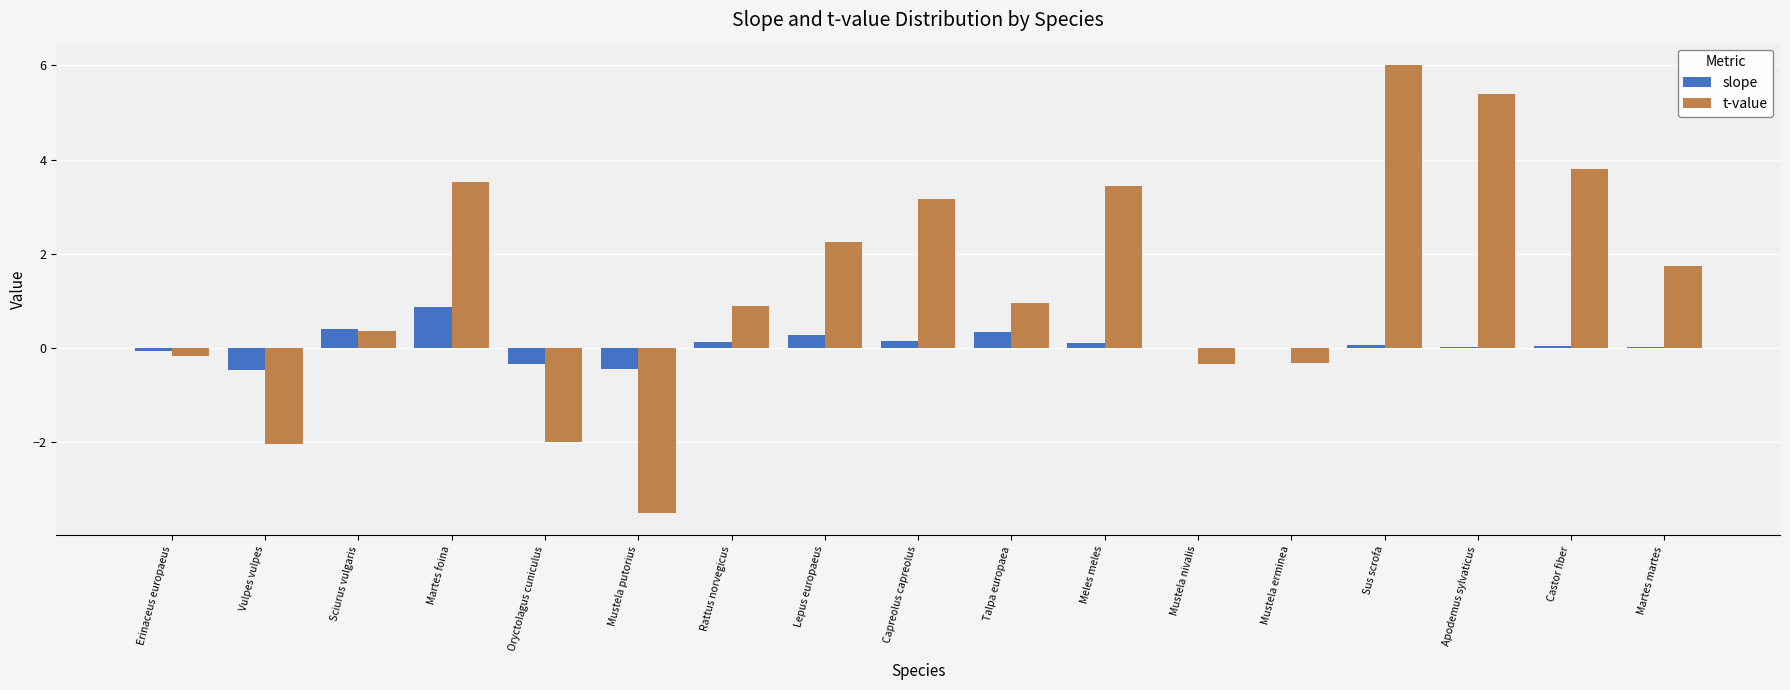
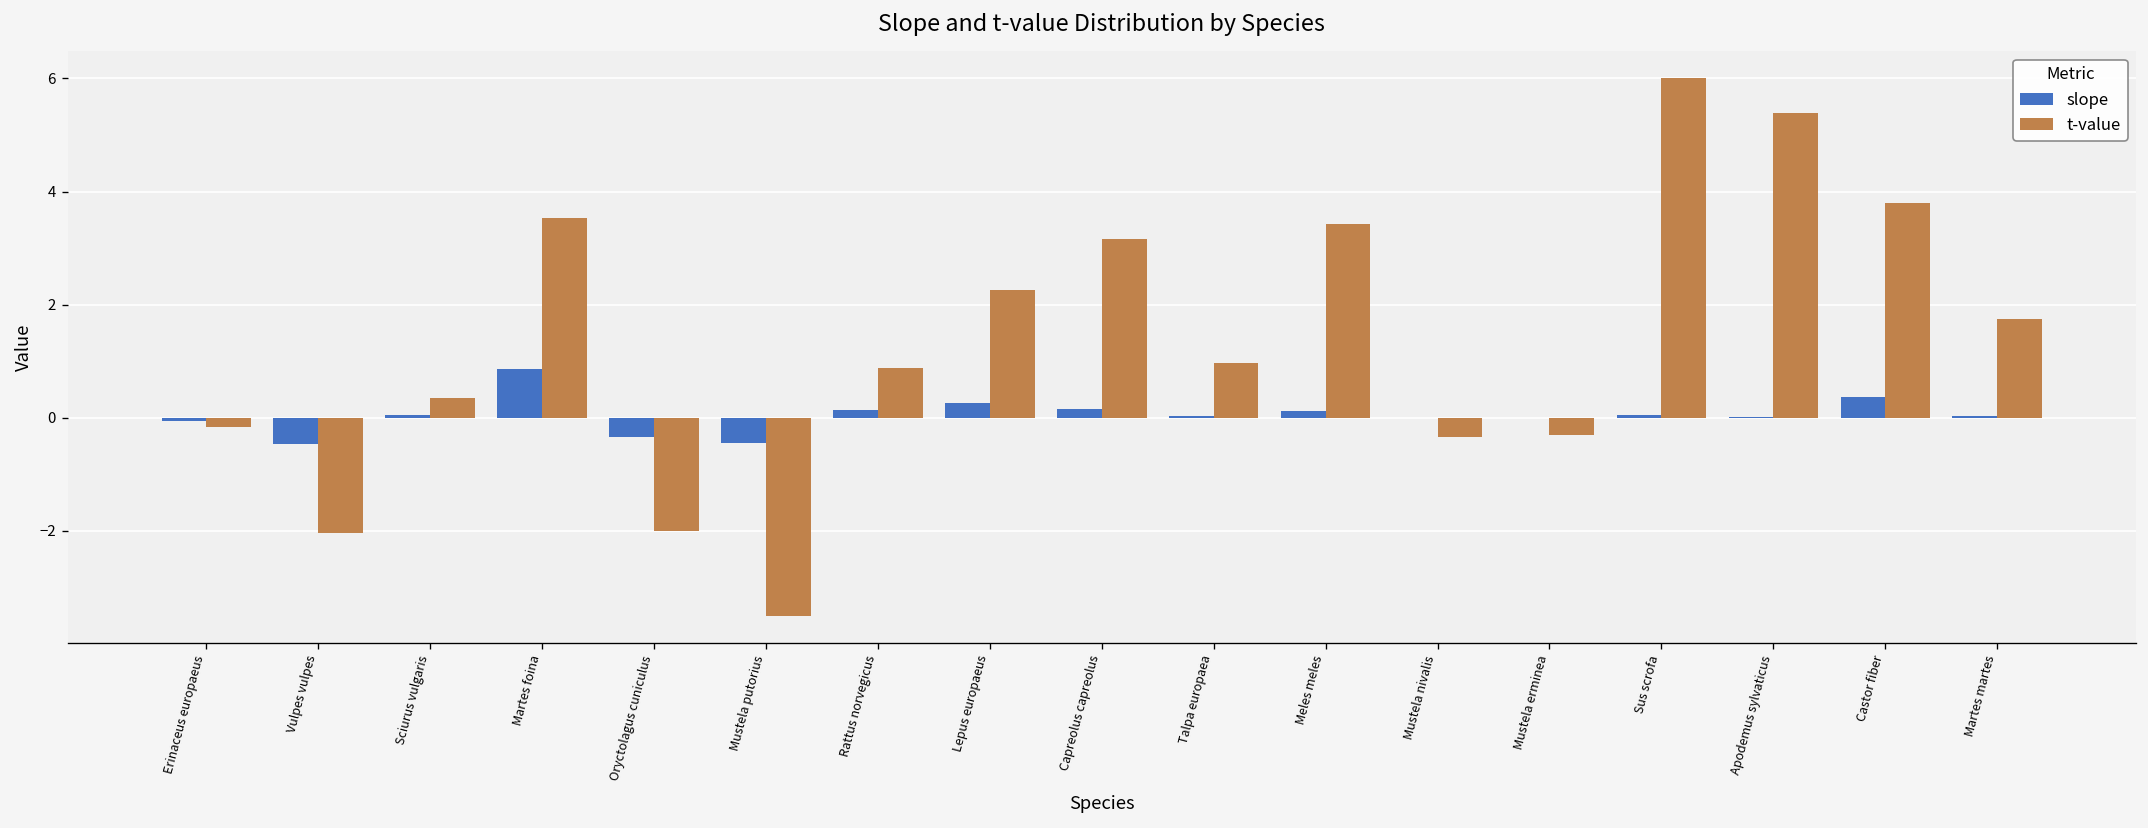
slope, Sciurus vulgaris: 0.4 -> 0.0
slope, Talpa europaea: 0.3 -> 0.0
slope, Castor fiber: 0.0 -> 0.4
